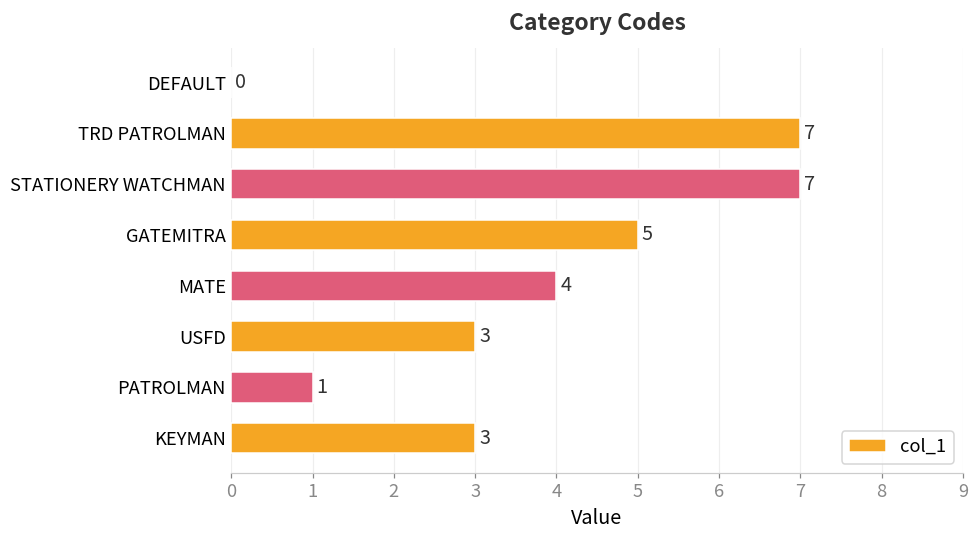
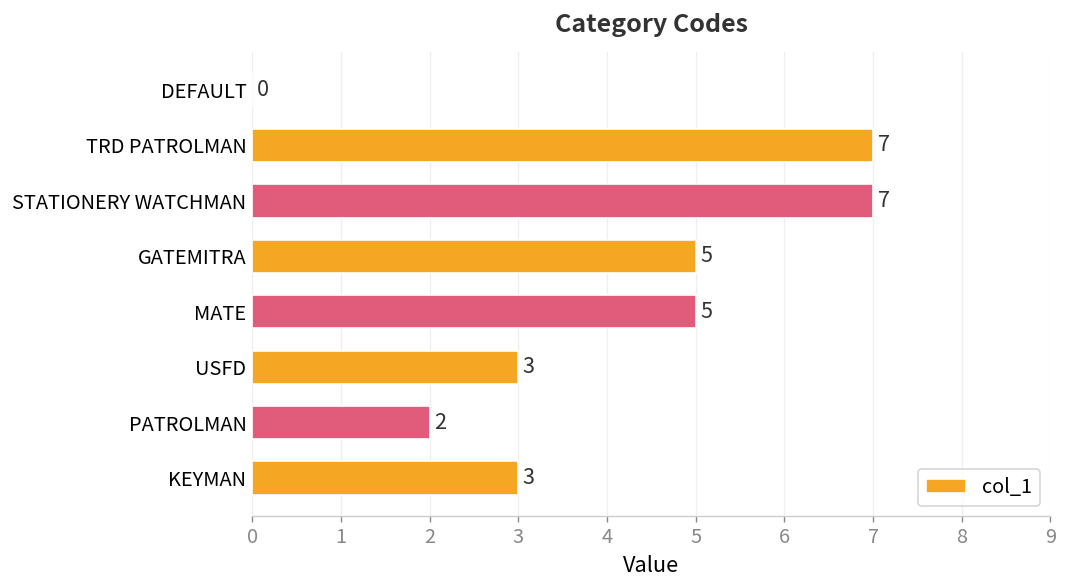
MATE: 4 -> 5
PATROLMAN: 1 -> 2
